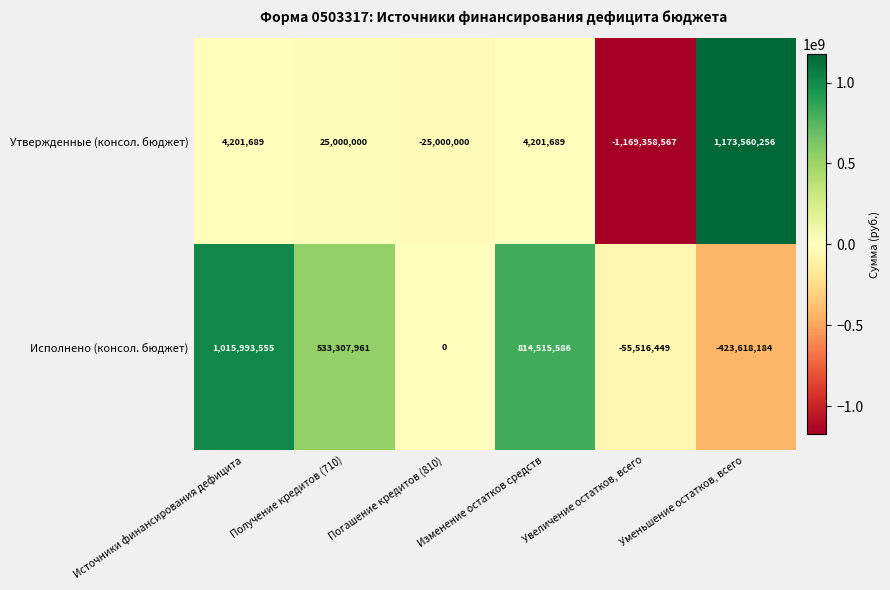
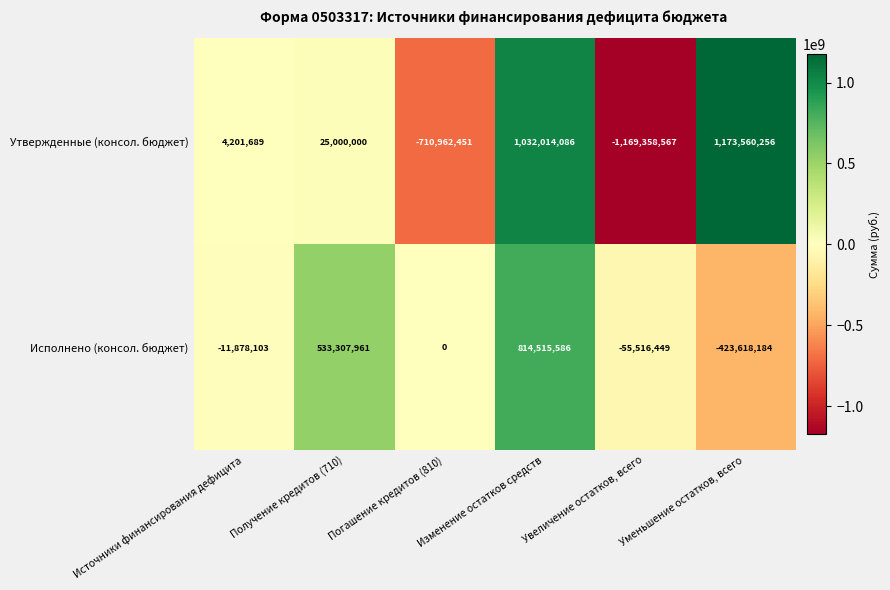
Утвержденные (консол. бюджет), Погашение кредитов (810): -25,000,000 -> -710,962,451
Утвержденные (консол. бюджет), Изменение остатков средств: 4,201,689 -> 1,032,014,086
Исполнено (консол. бюджет), Источники финансирования дефицита: 1,015,993,555 -> -11,878,103
